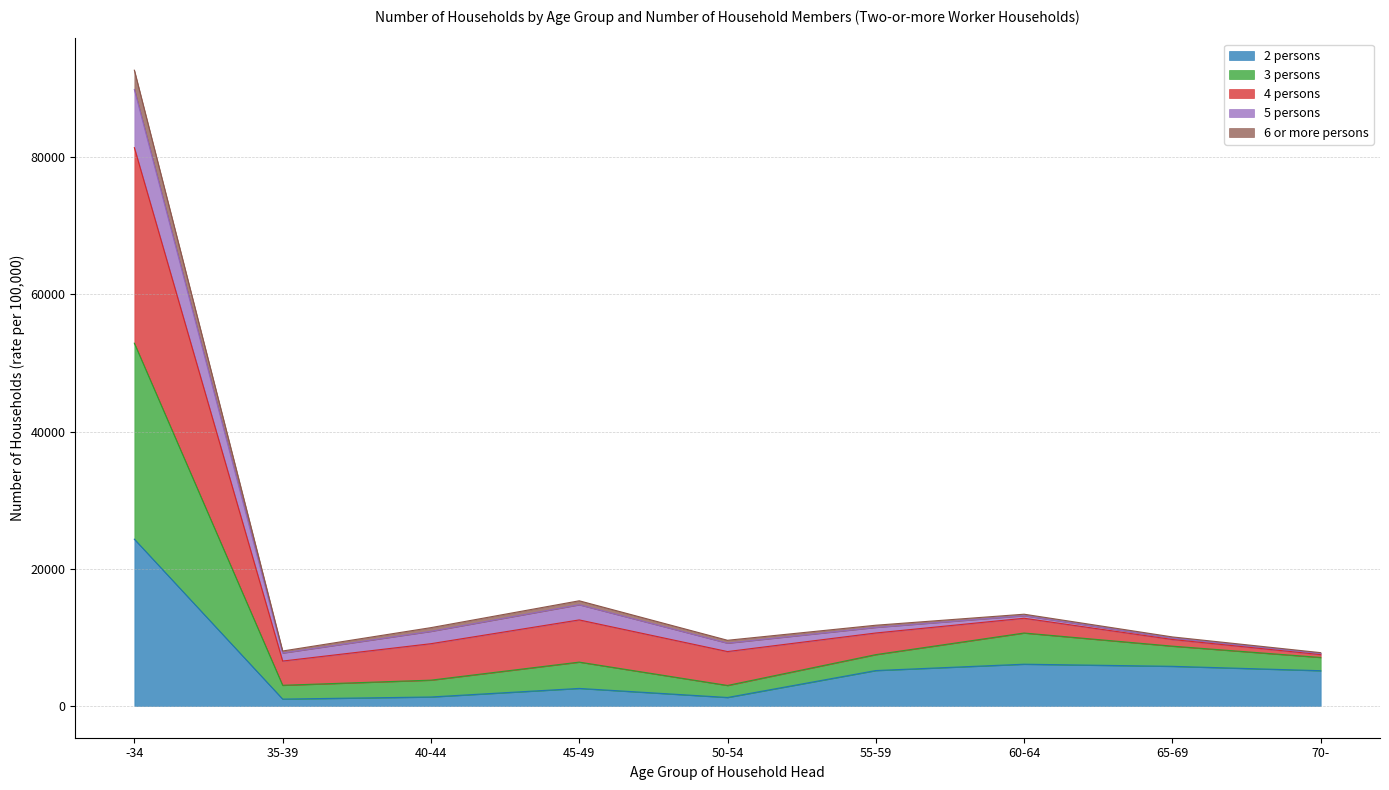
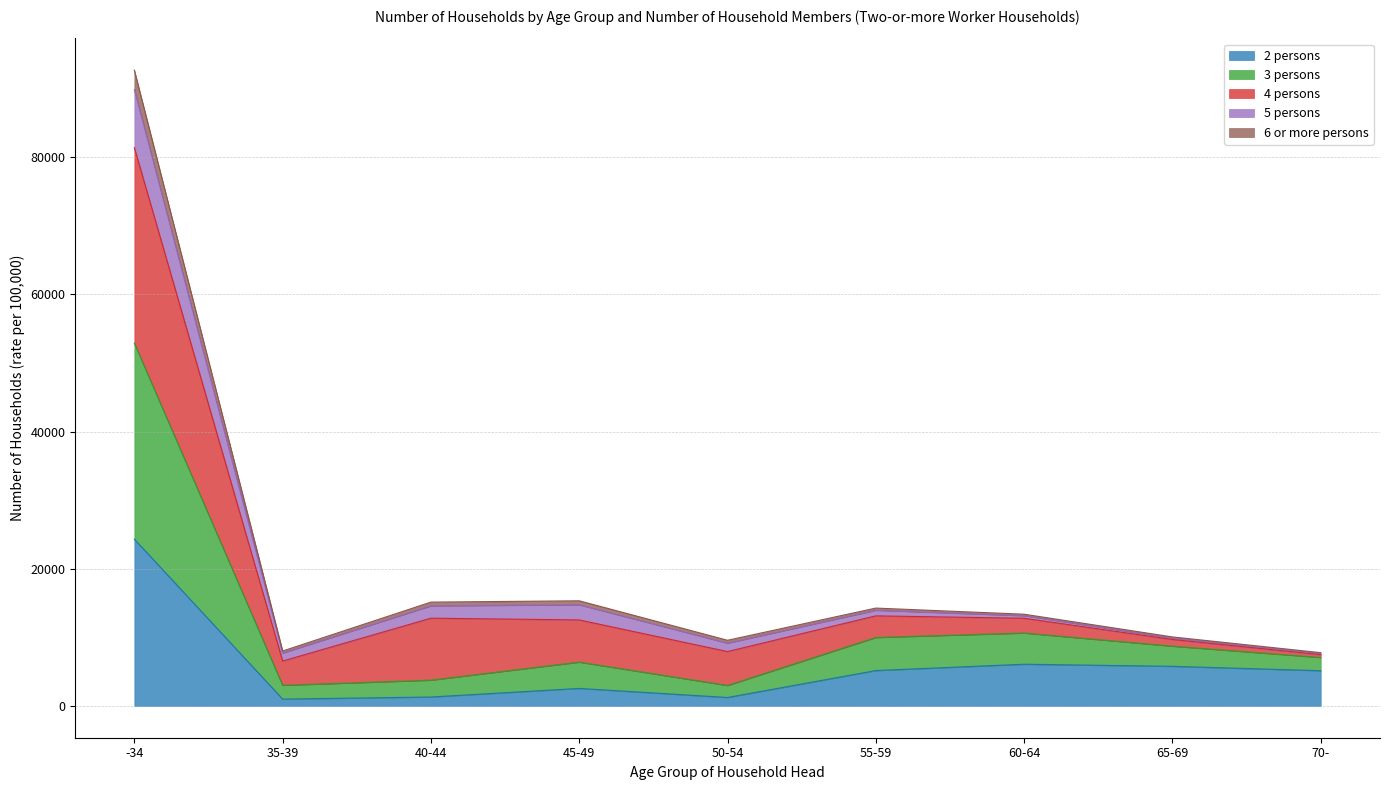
4 persons, 40-44: 5000 -> 9000
3 persons, 55-59: 2000 -> 5000
